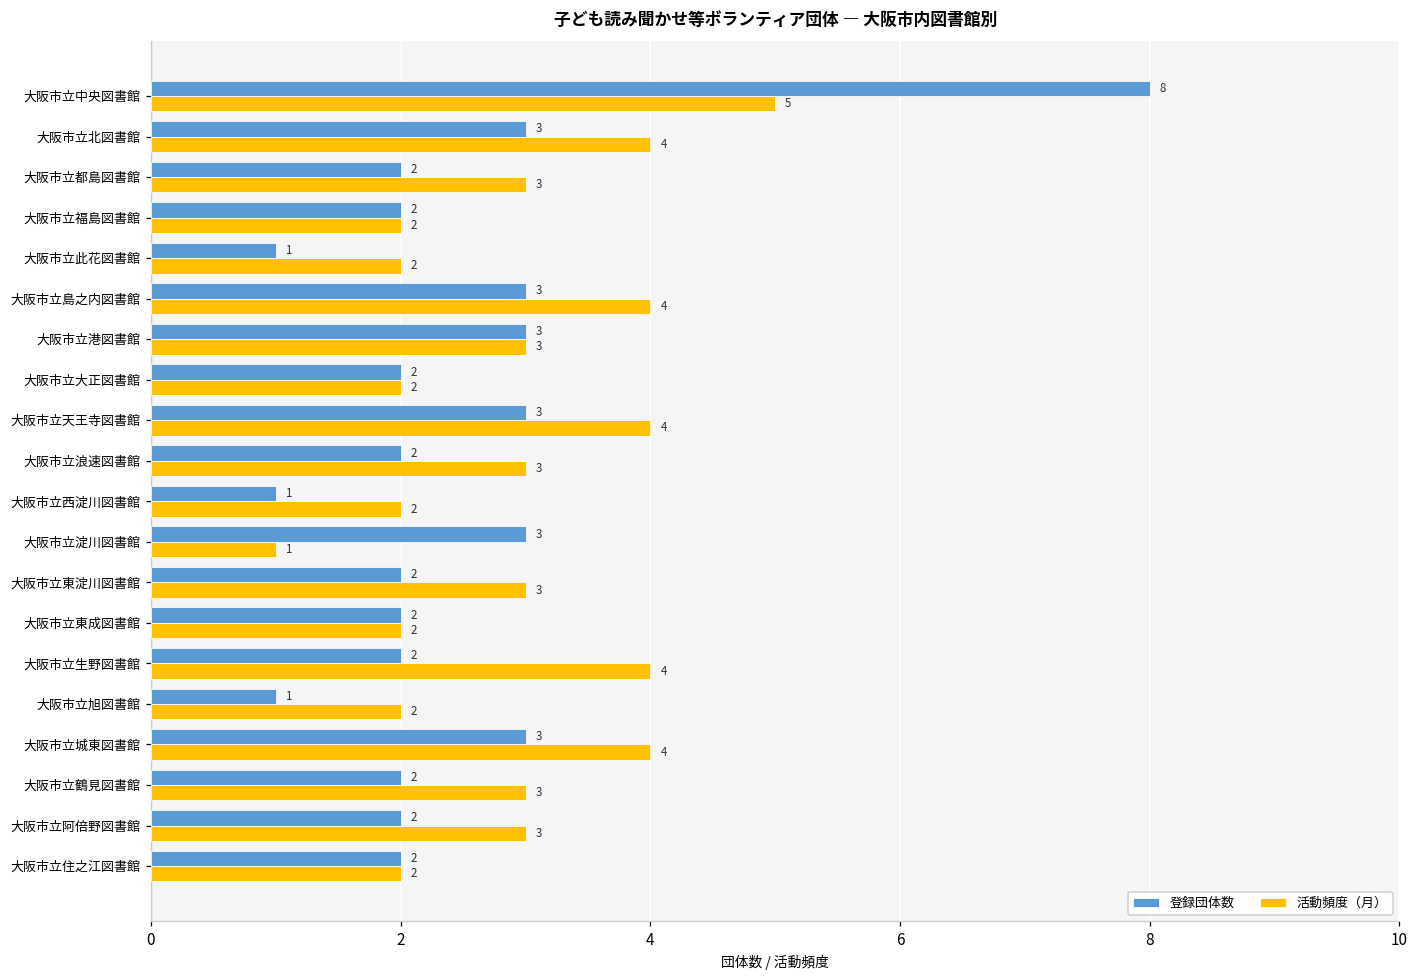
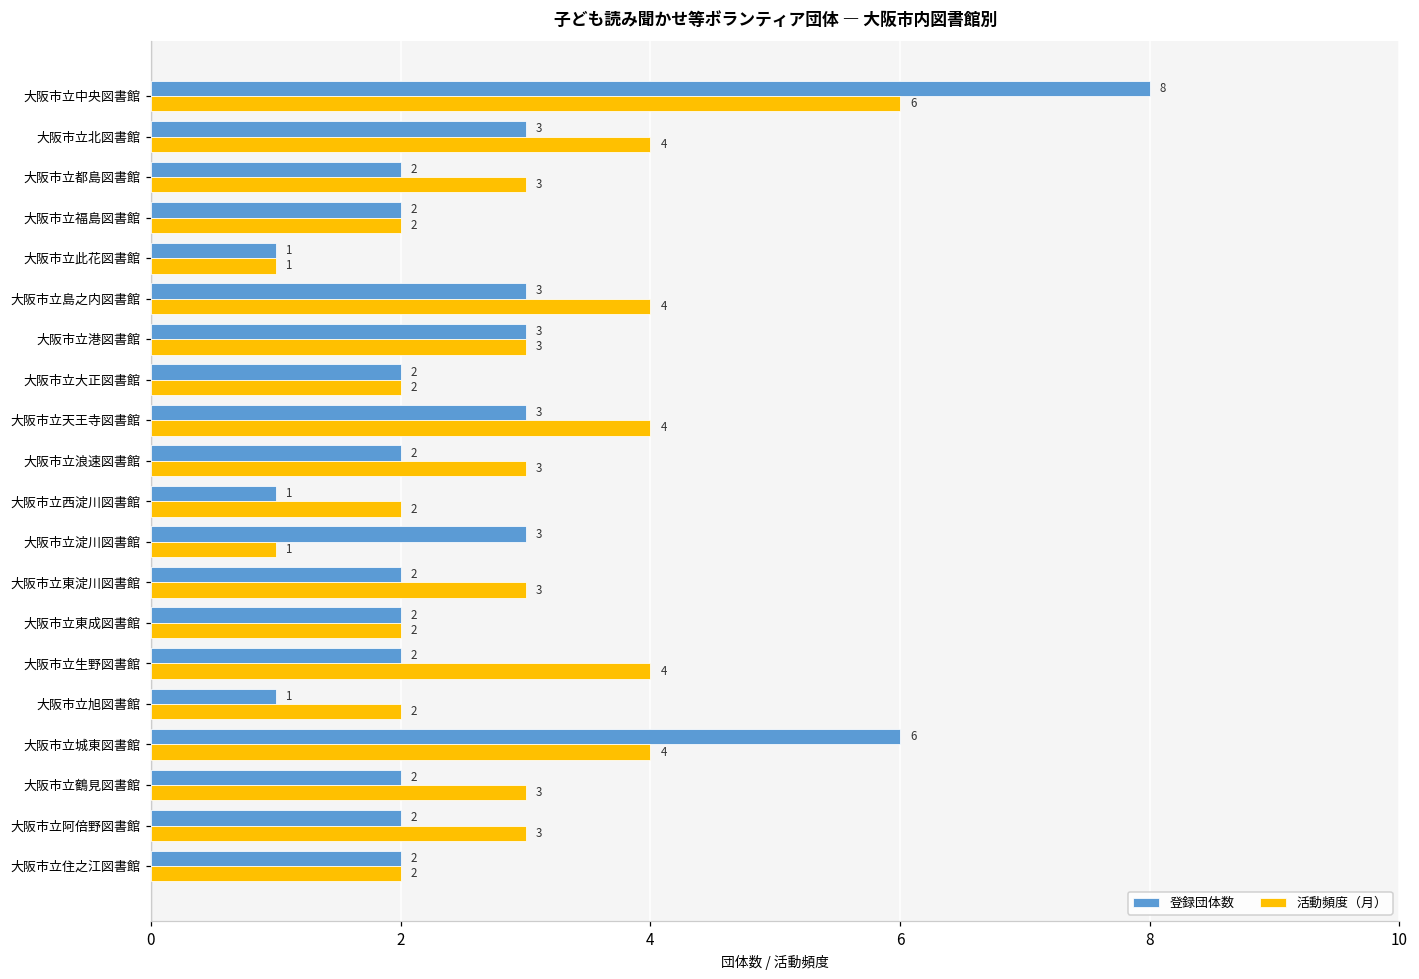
活動頻度（月）, 大阪市立中央図書館: 5 -> 6
活動頻度（月）, 大阪市立此花図書館: 2 -> 1
登録団体数, 大阪市立城東図書館: 3 -> 6
